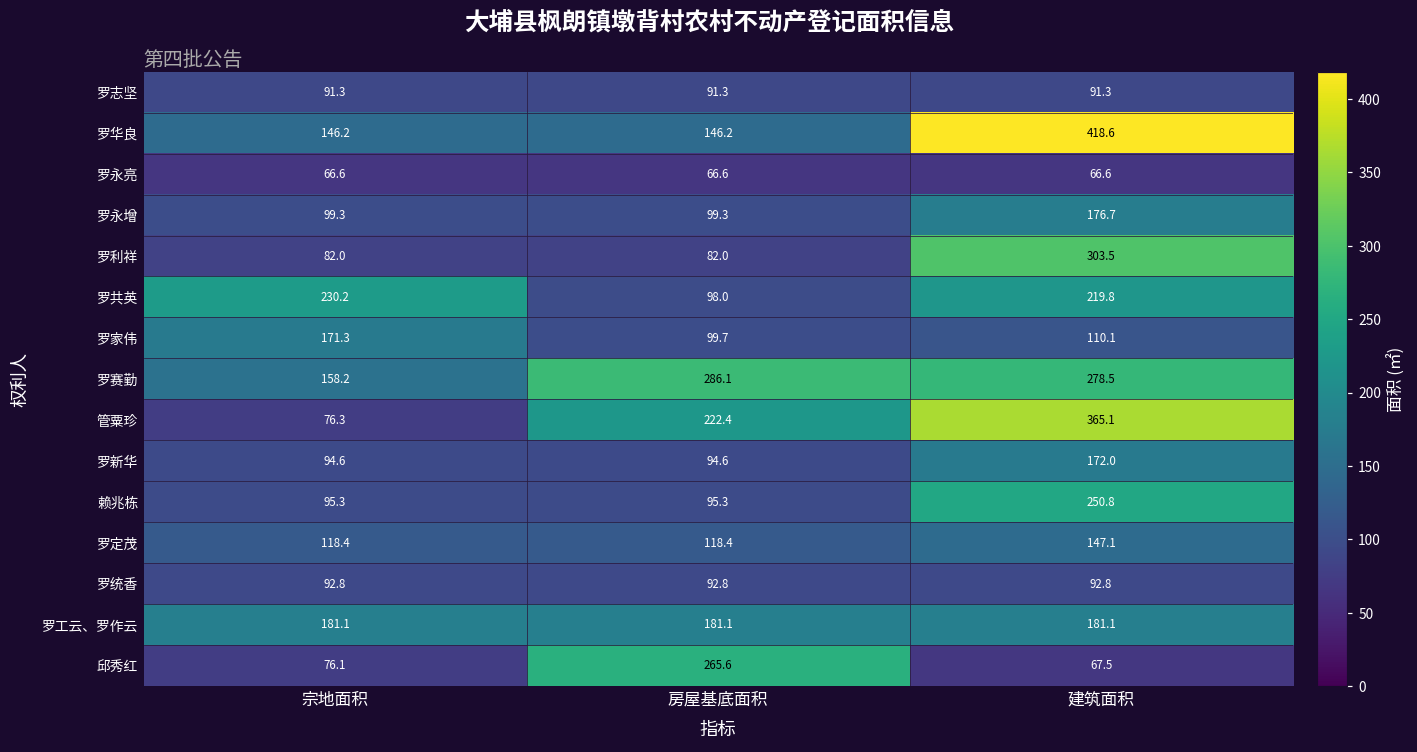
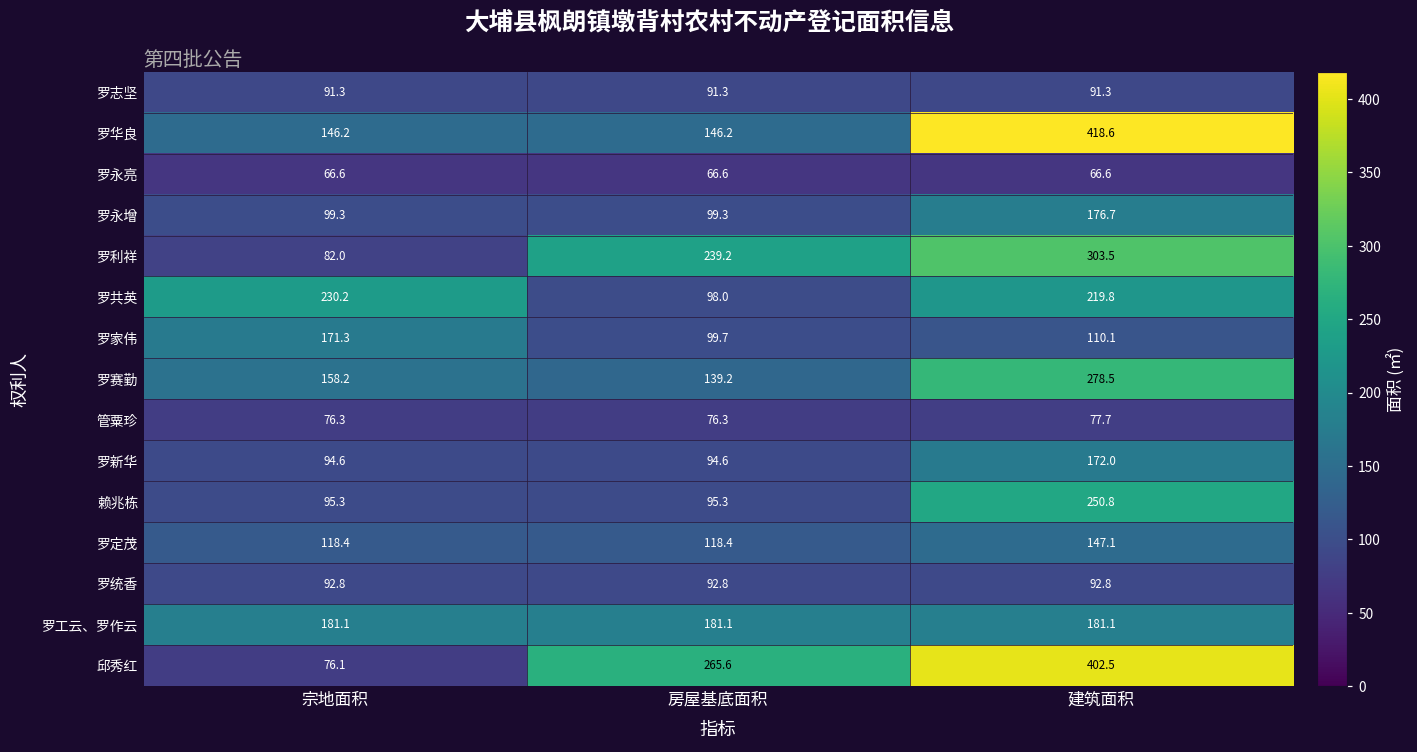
罗利祥, 房屋基底面积: 82.0 -> 239.2
罗赛勤, 房屋基底面积: 286.1 -> 139.2
管粟珍, 房屋基底面积: 222.4 -> 76.3
管粟珍, 建筑面积: 365.1 -> 77.7
邱秀红, 建筑面积: 67.5 -> 402.5
